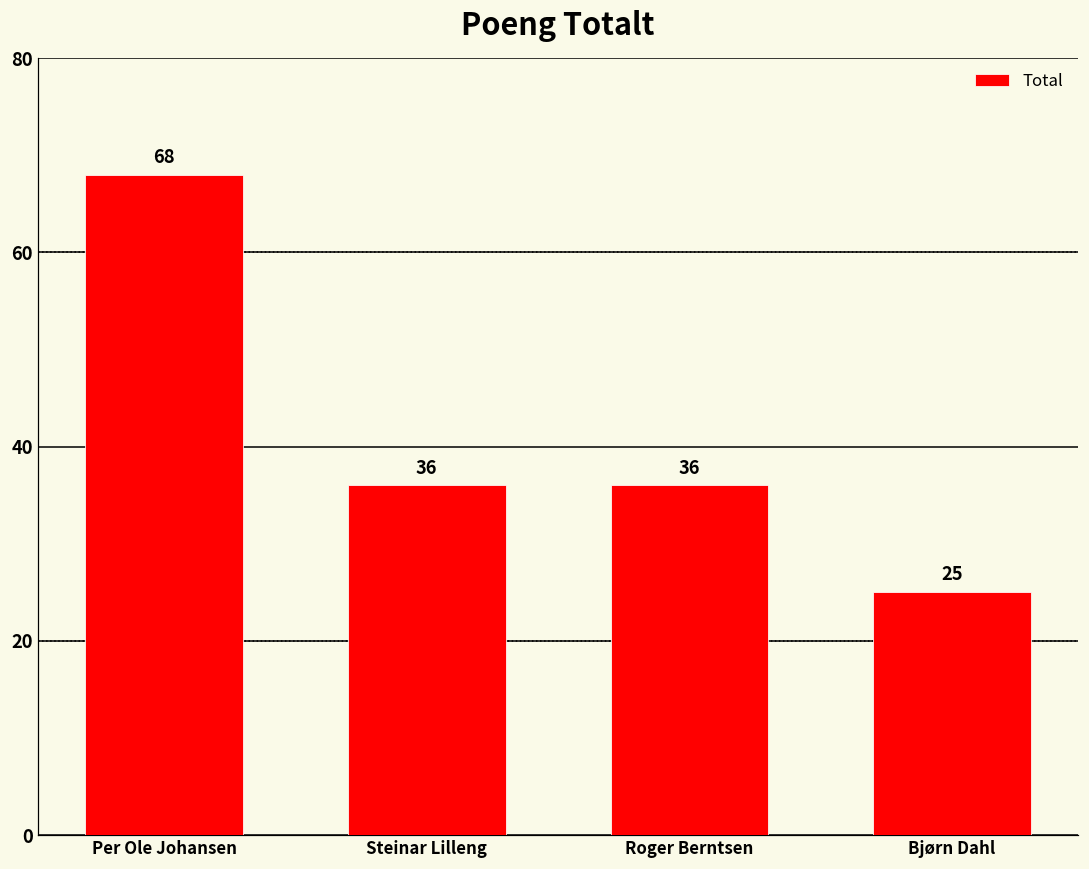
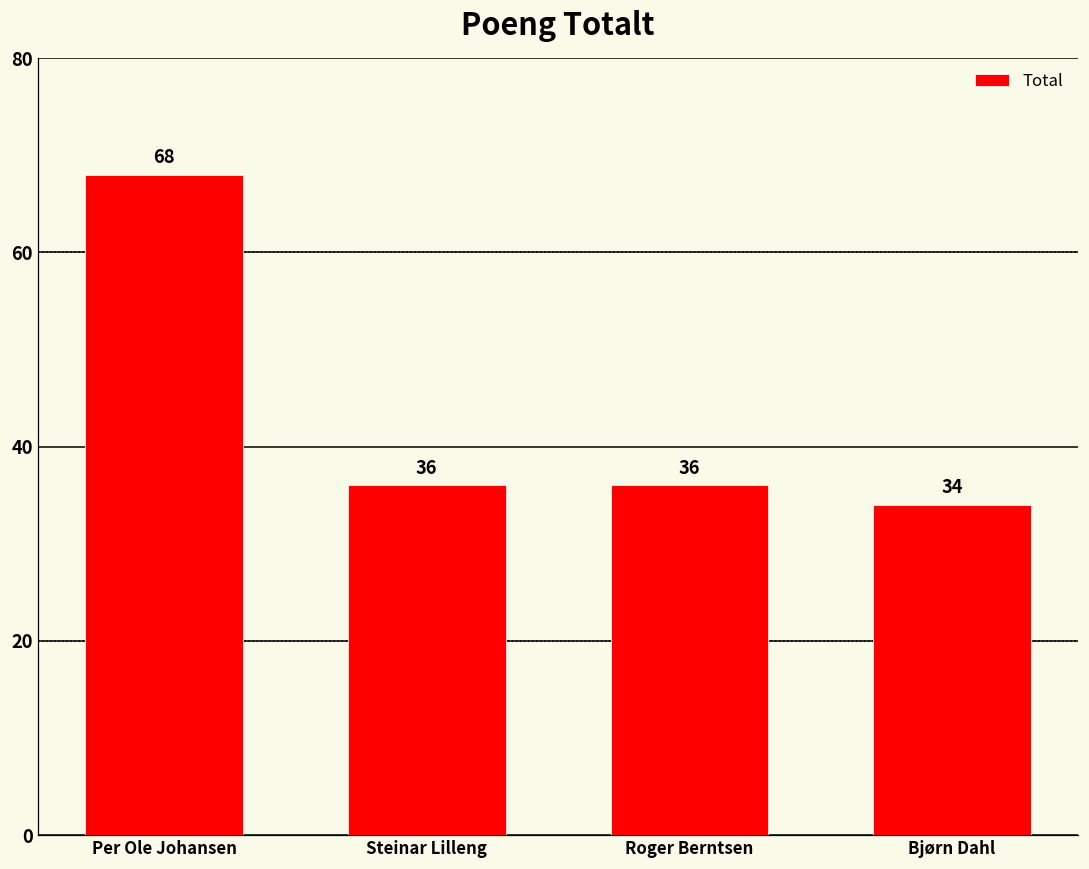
Bjørn Dahl: 25 -> 34
